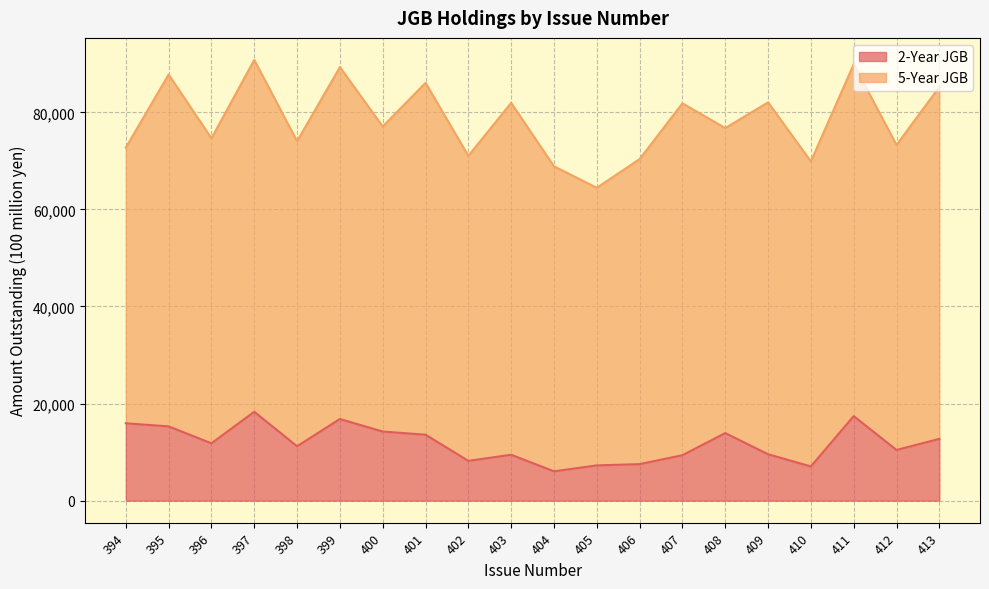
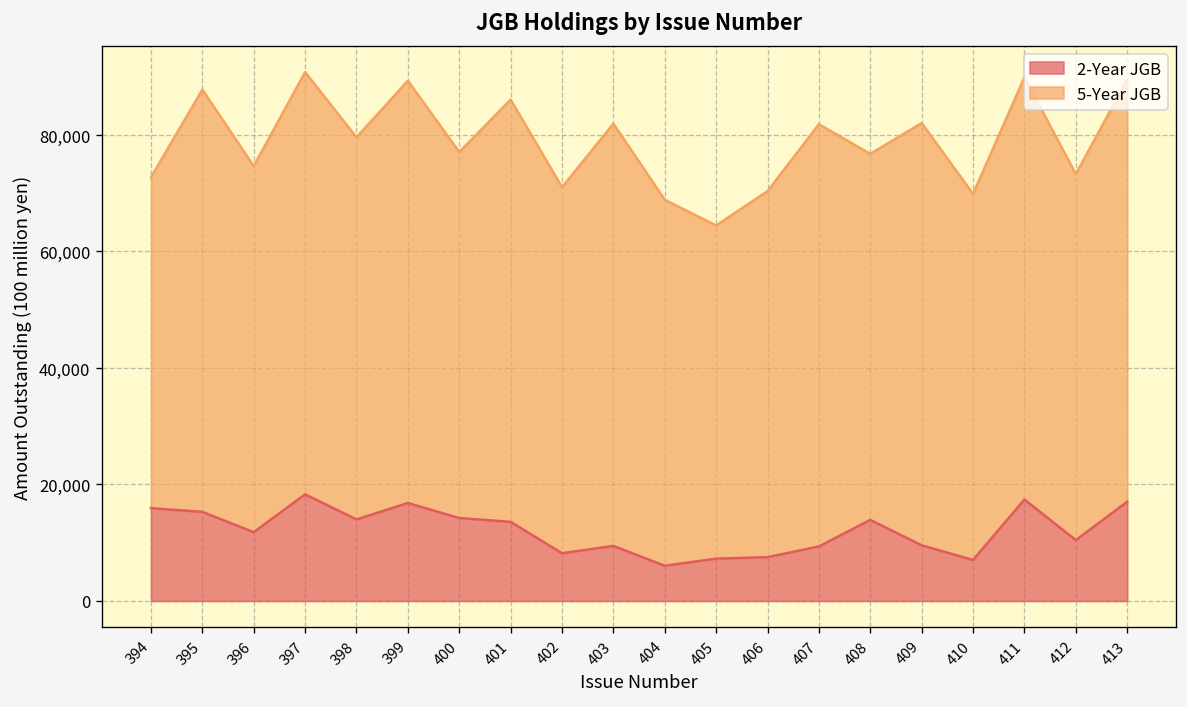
2-Year JGB, 398: 11,000 -> 14,000
5-Year JGB, 398: 63,000 -> 66,000
2-Year JGB, 413: 13,000 -> 17,000
